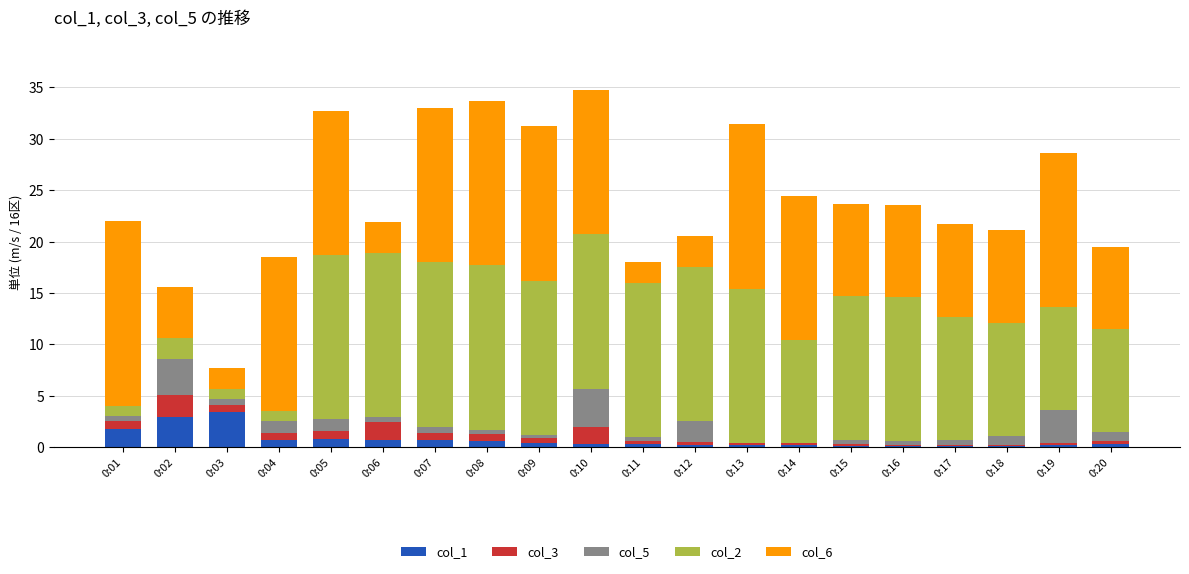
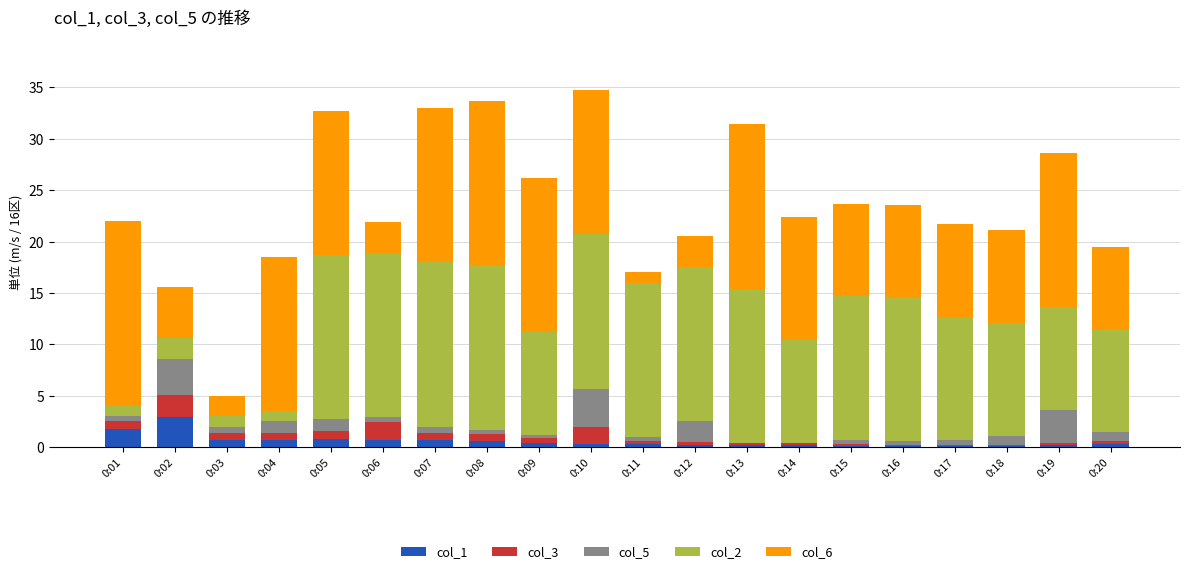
col_1, 0:03: 3.4 -> 0.7
col_2, 0:09: 15 -> 10
col_6, 0:11: 2 -> 1
col_6, 0:14: 14 -> 12
